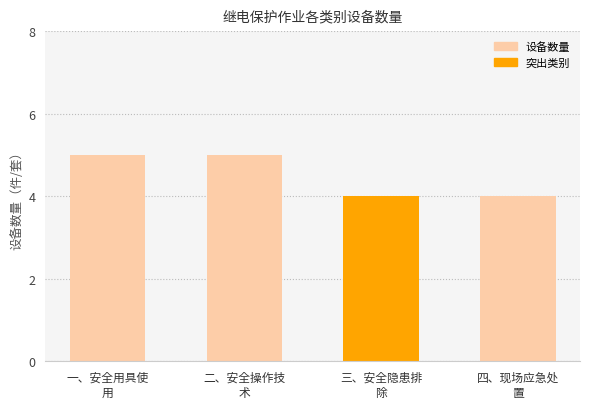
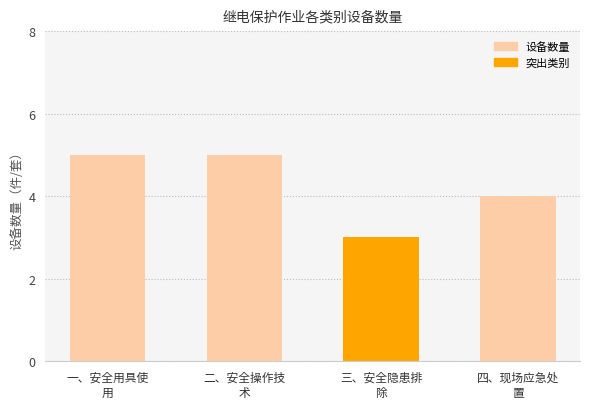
三、安全隐患排 除: 4 -> 3
